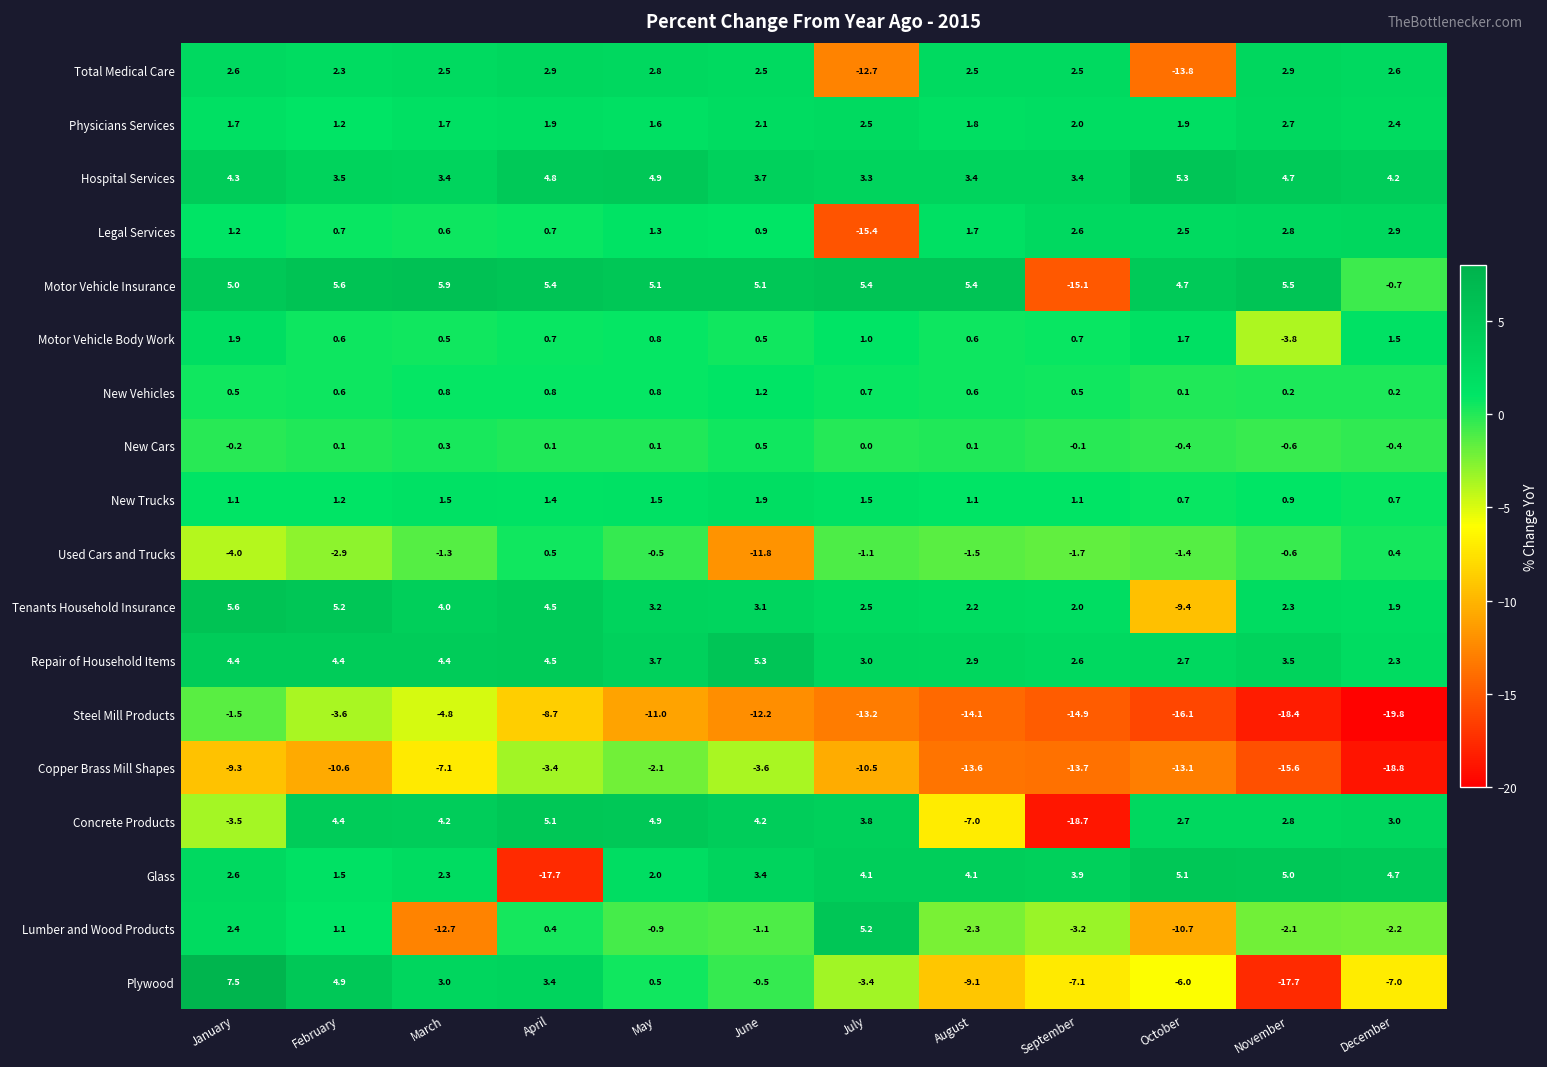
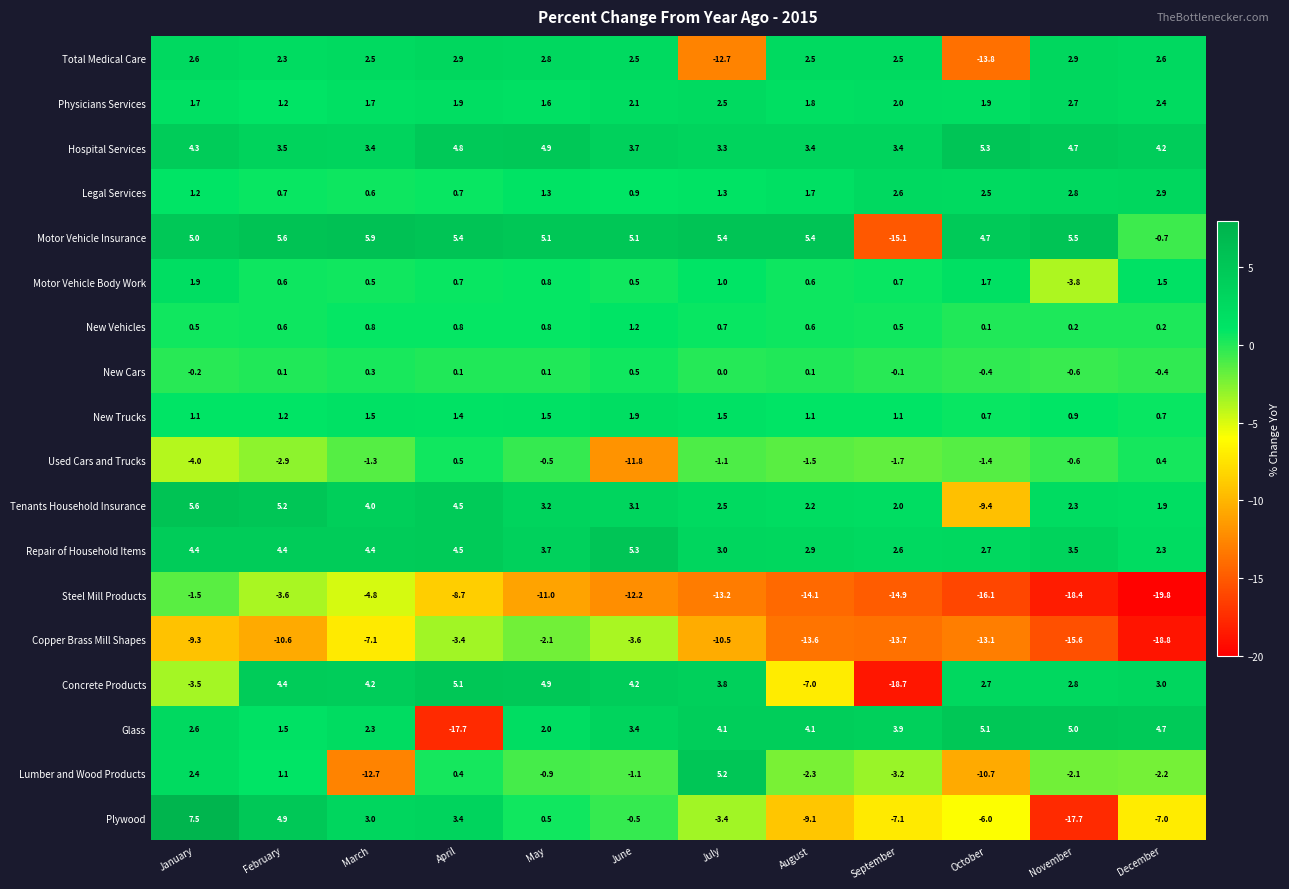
Legal Services, July: -15.4 -> 1.3
